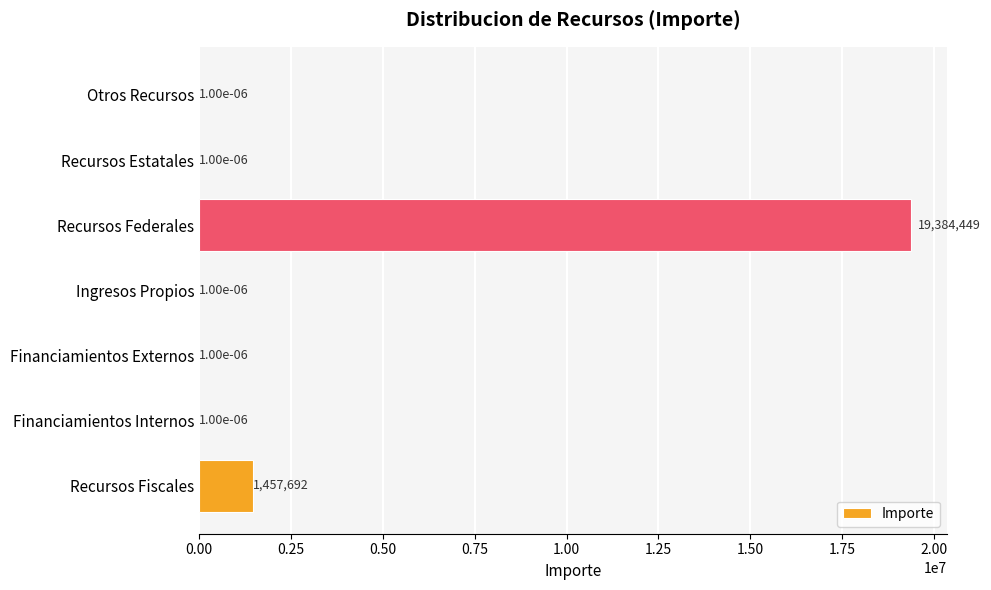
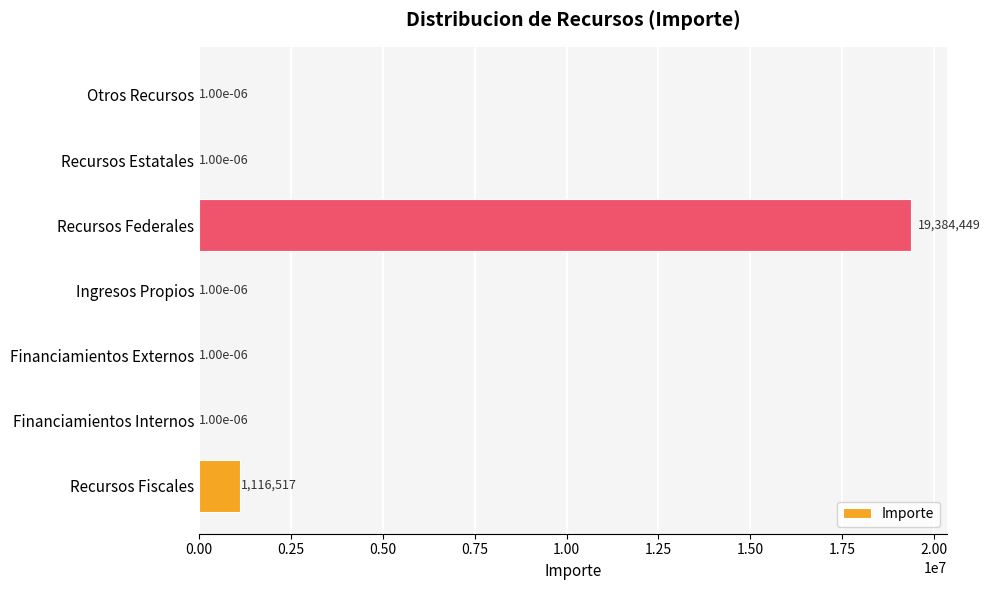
Recursos Fiscales: 1,457,692 -> 1,116,517
